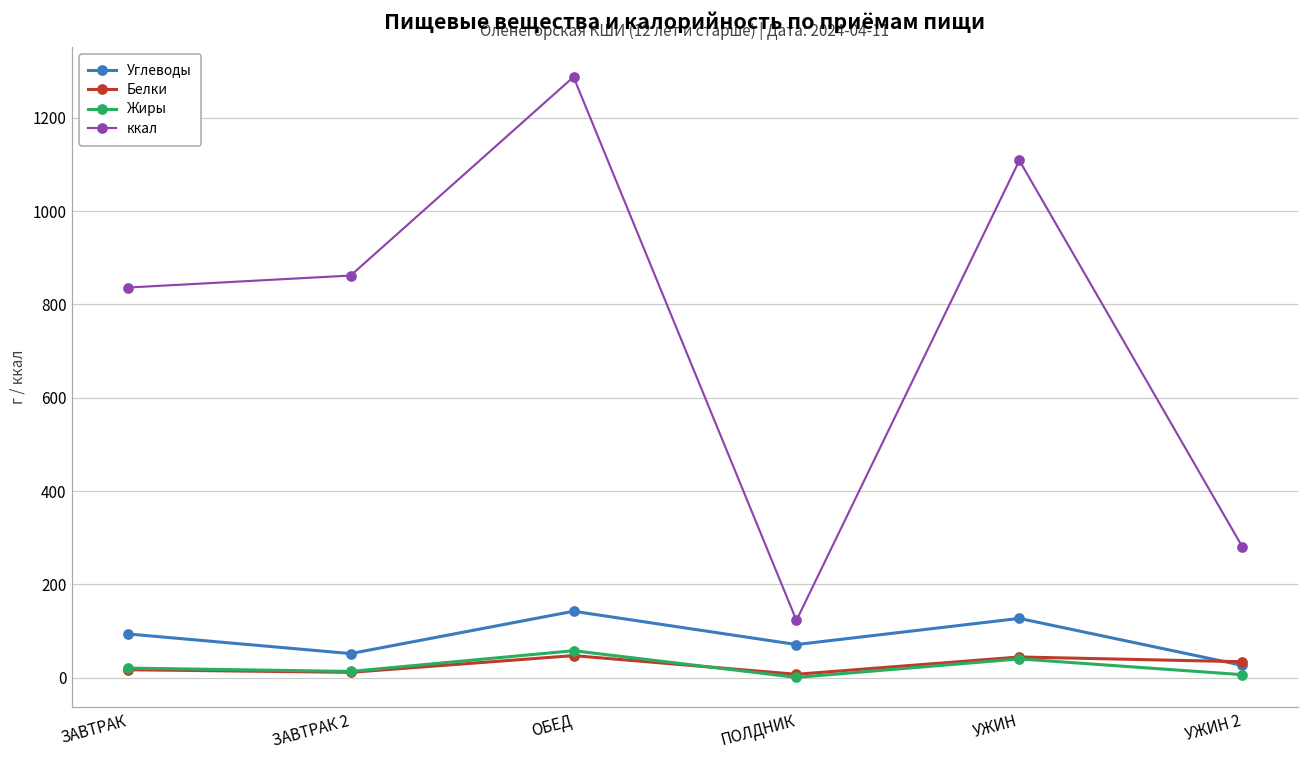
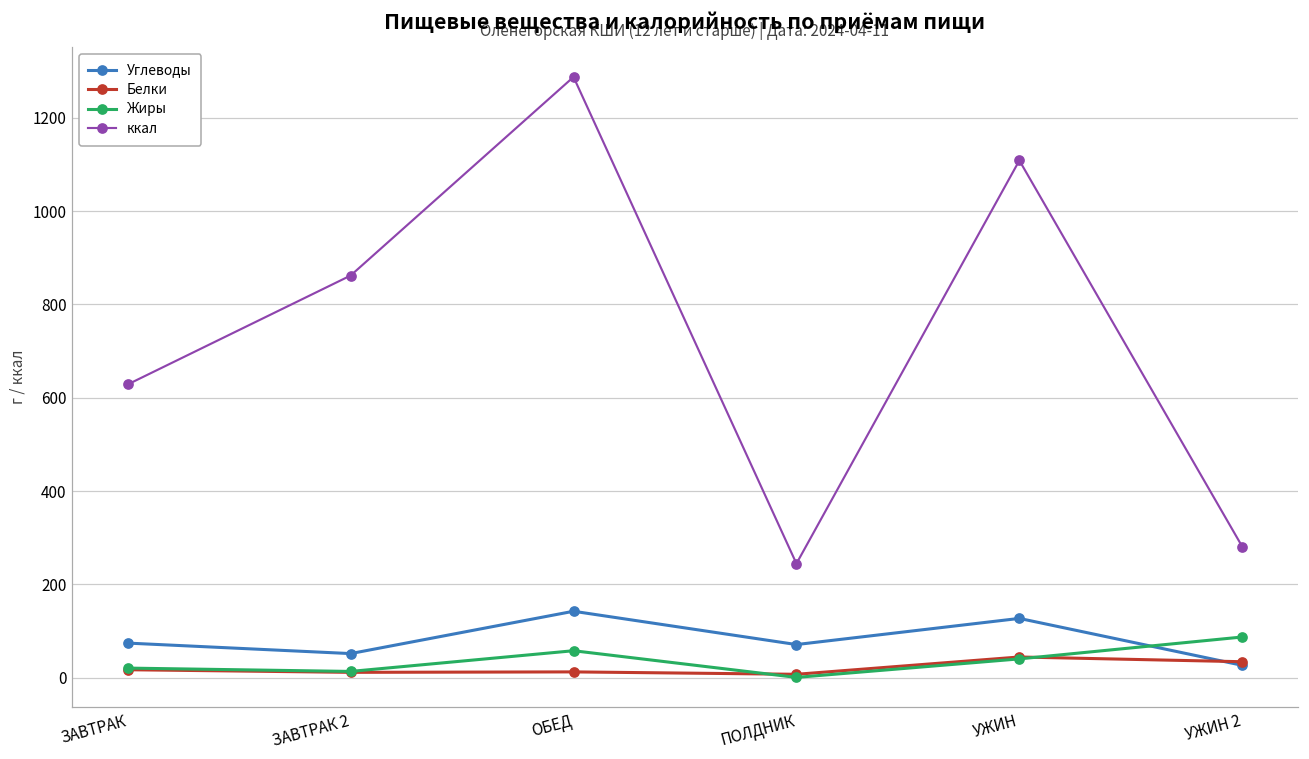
Углеводы, ЗАВТРАК: 90 -> 70
ккал, ЗАВТРАК: 840 -> 630
Белки, ОБЕД: 50 -> 10
ккал, ПОЛДНИК: 120 -> 240
Жиры, УЖИН 2: 10 -> 90
